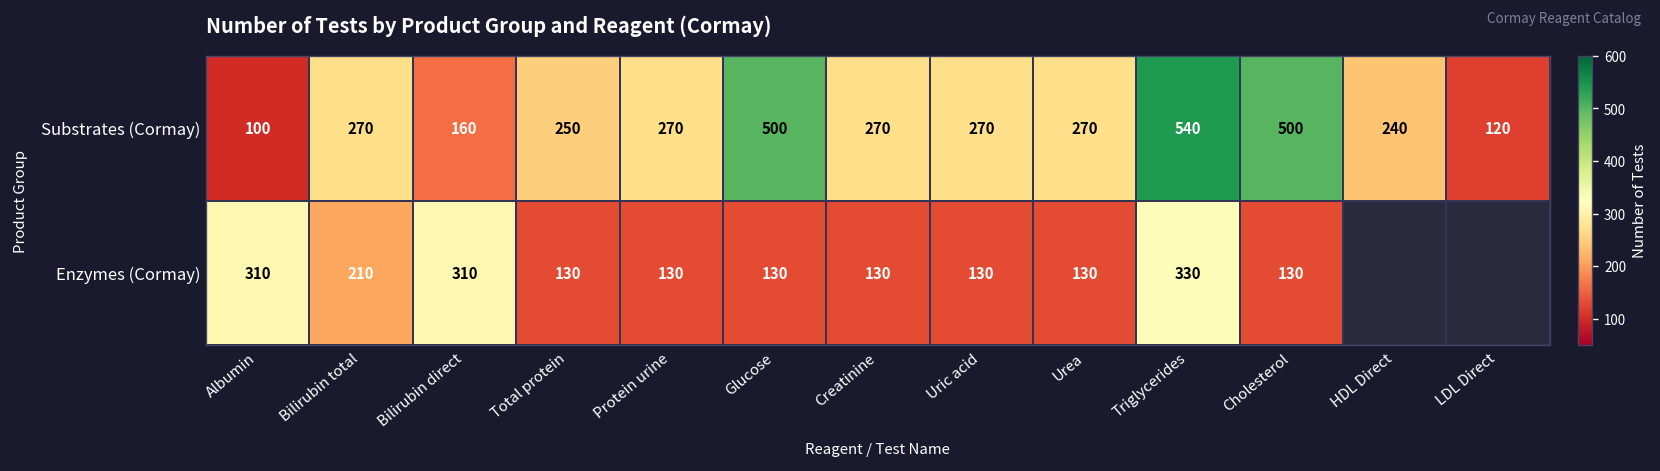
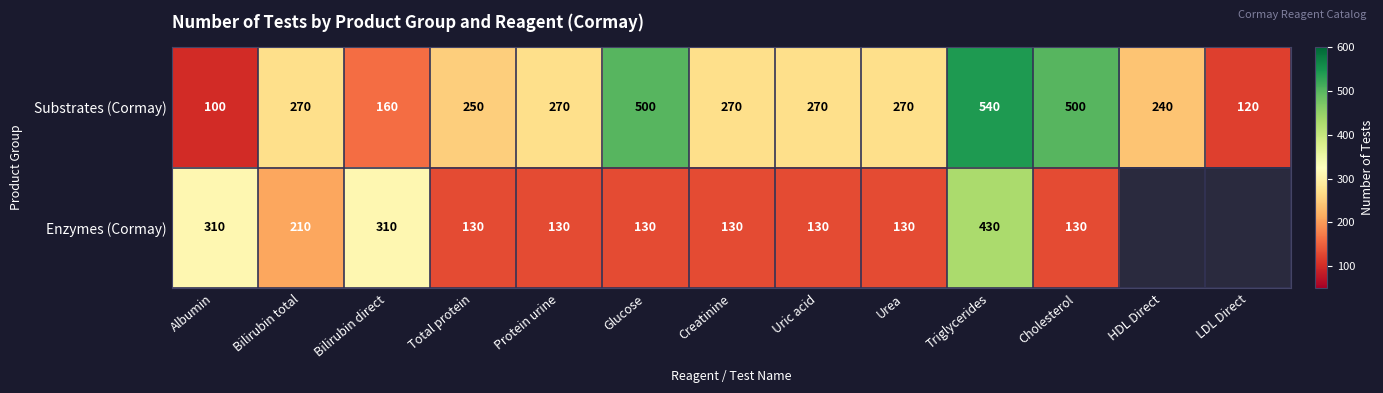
Enzymes (Cormay), Triglycerides: 330 -> 430
